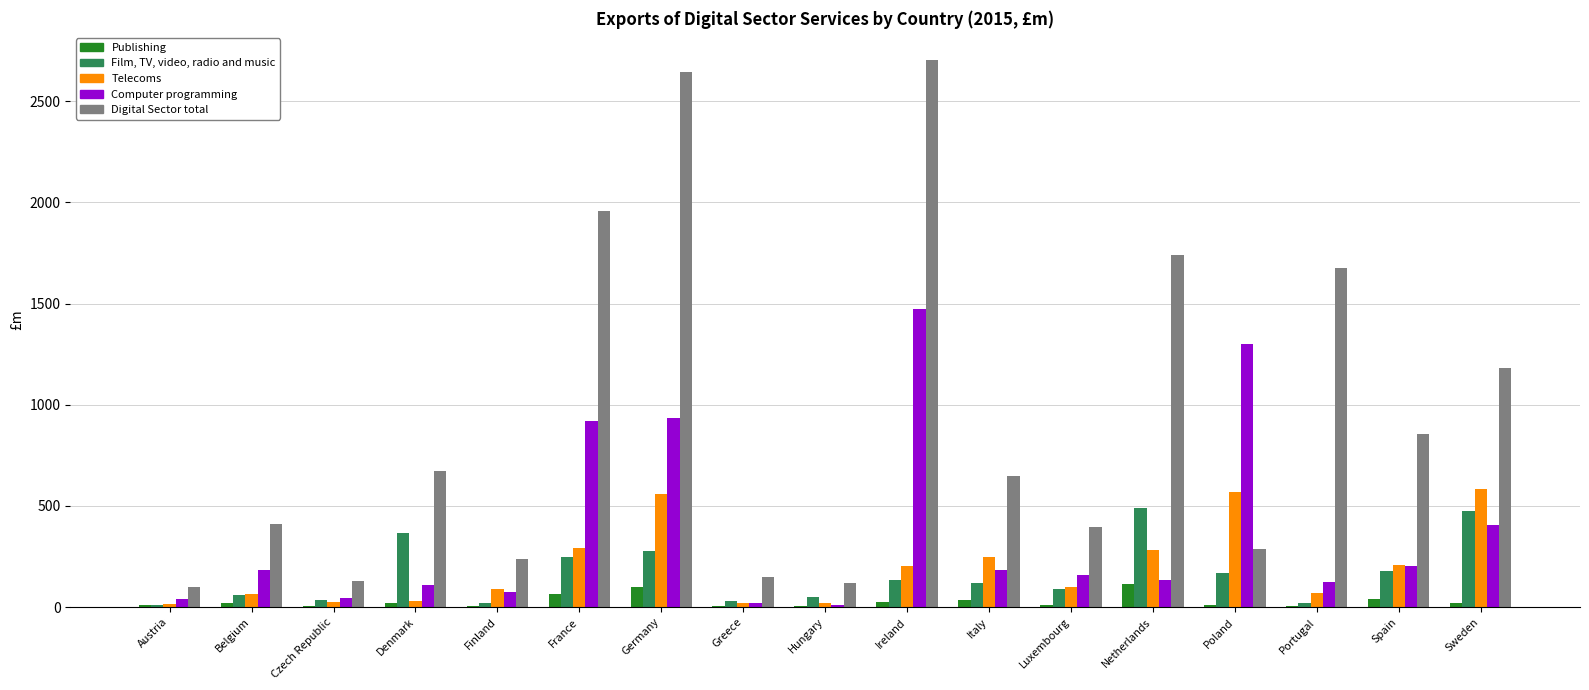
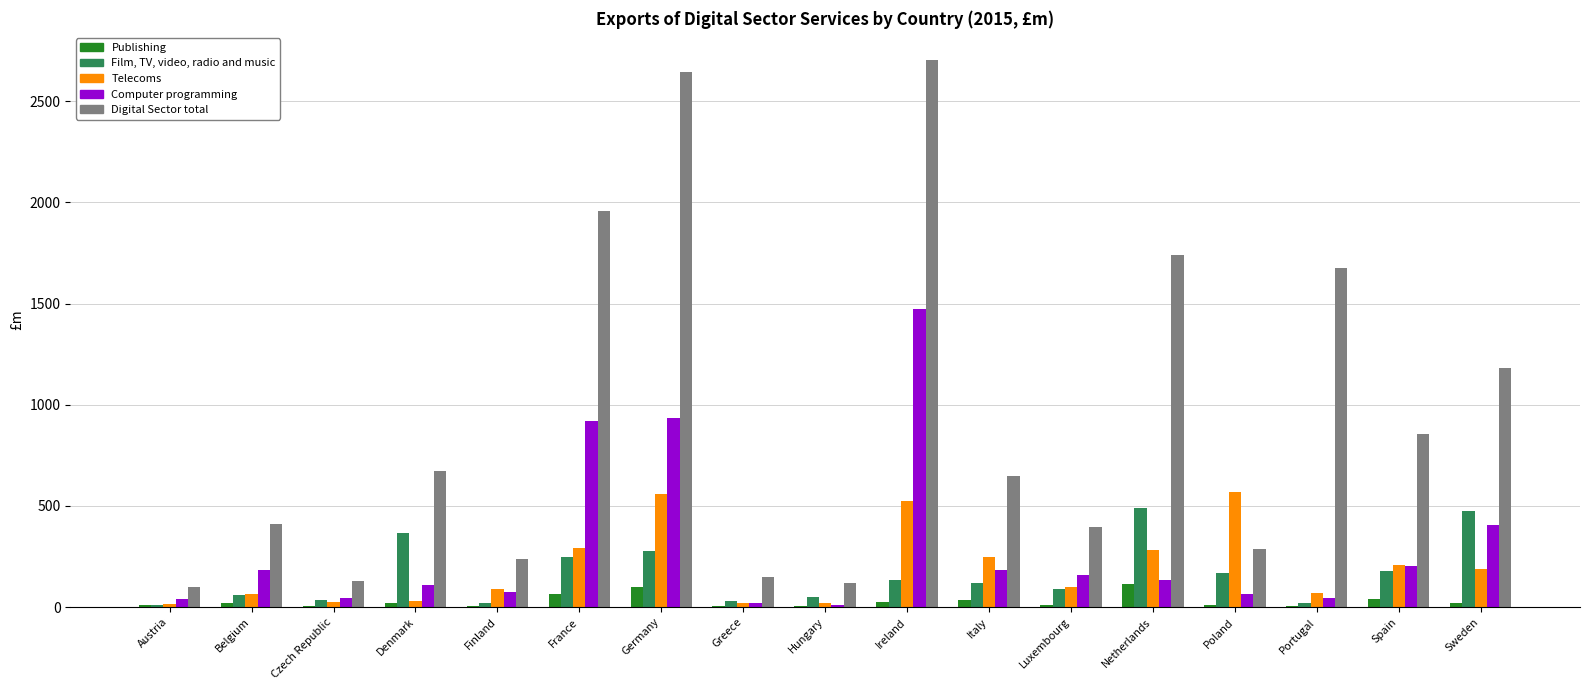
Telecoms, Ireland: 210 -> 520
Computer programming, Poland: 1300 -> 60
Computer programming, Portugal: 130 -> 40
Telecoms, Sweden: 580 -> 190
